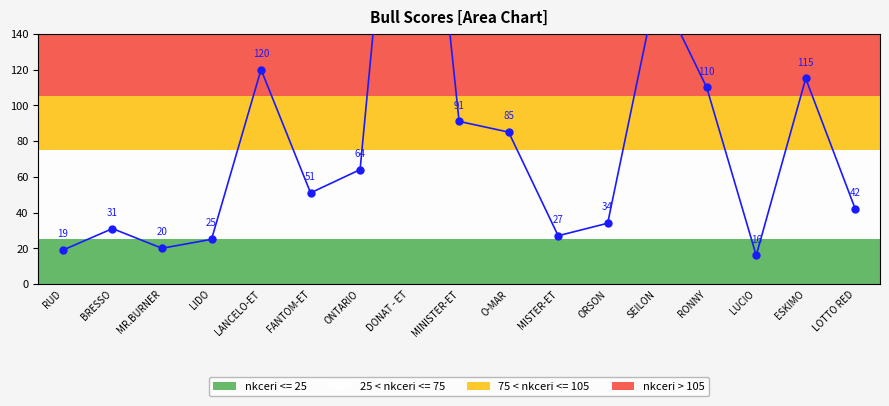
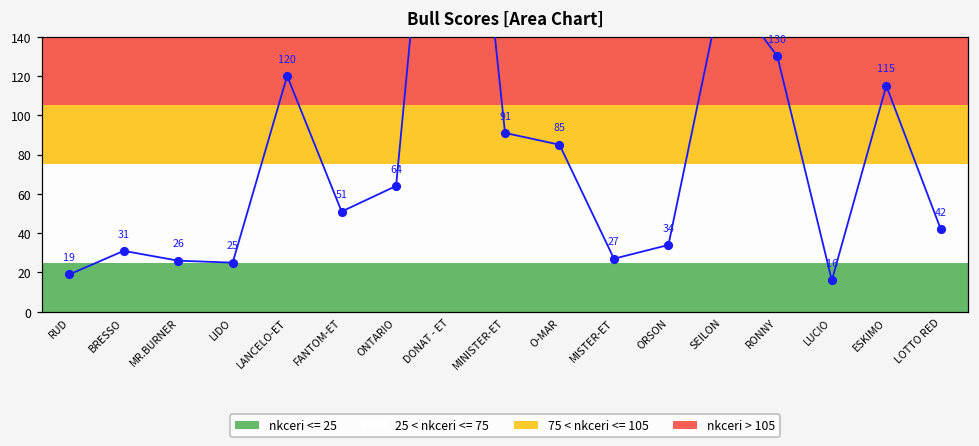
MR.BURNER: 20 -> 26
RONNY: 110 -> 130
